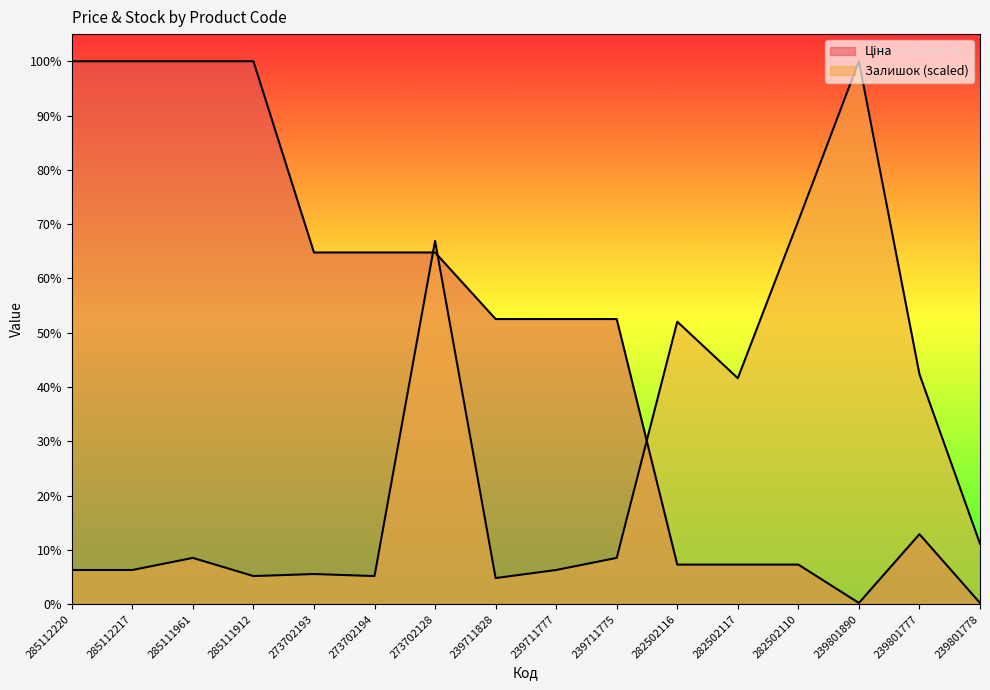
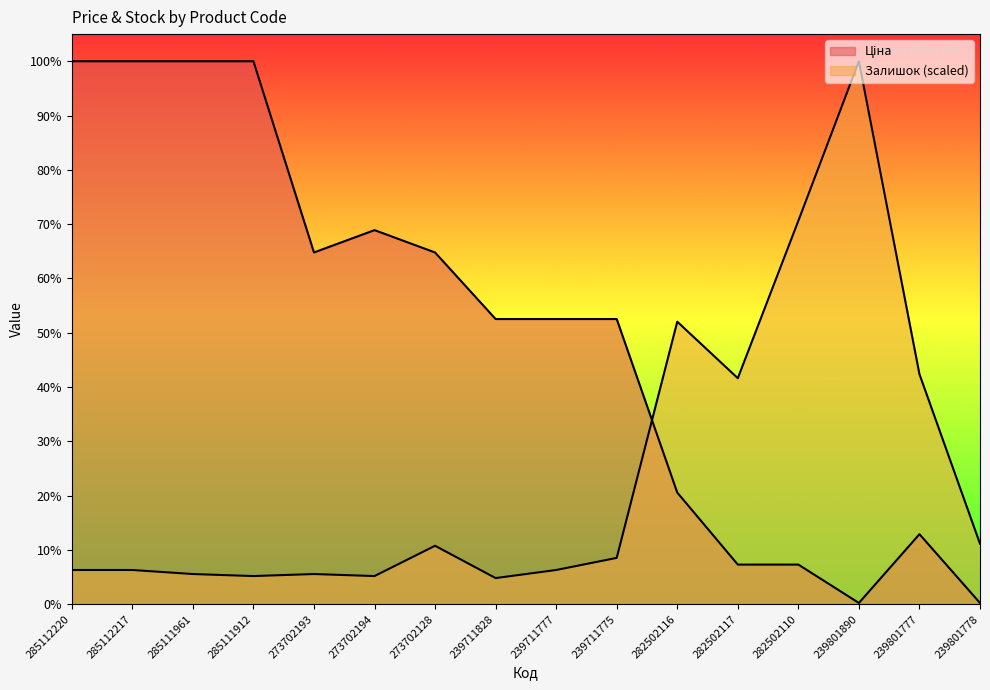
Залишок (scaled), 285111961: 9% -> 6%
Ціна, 273702194: 65% -> 69%
Залишок (scaled), 273702128: 67% -> 11%
Ціна, 282502116: 7% -> 21%
